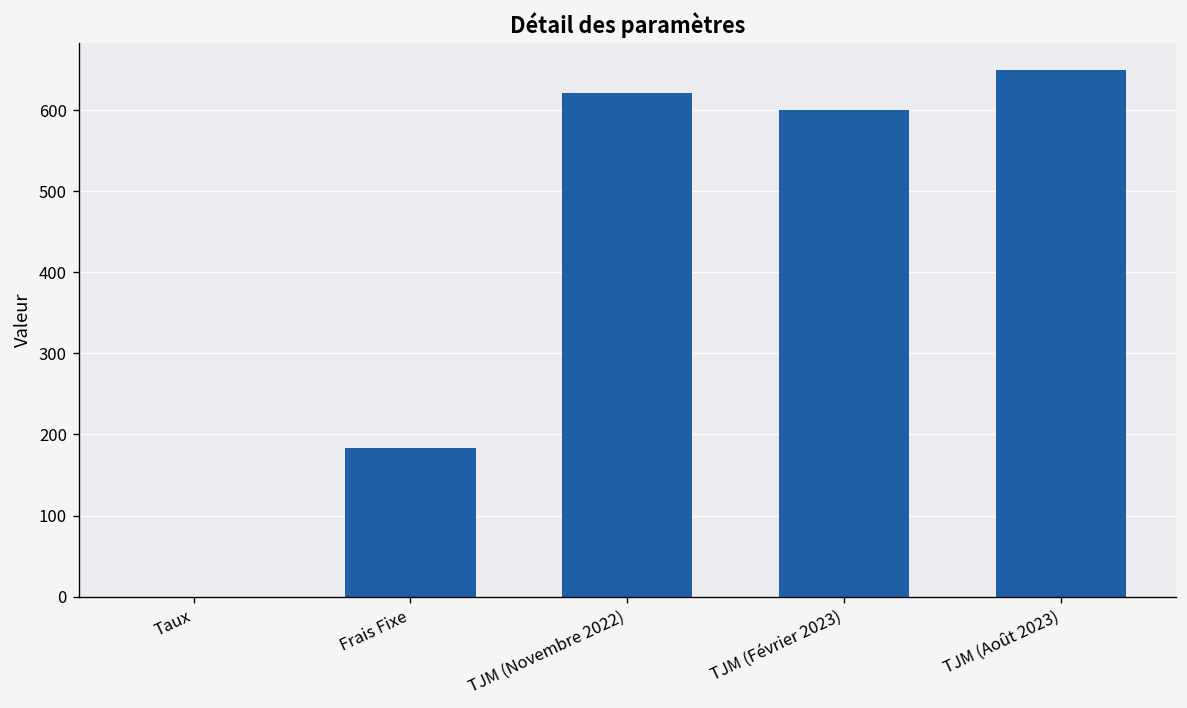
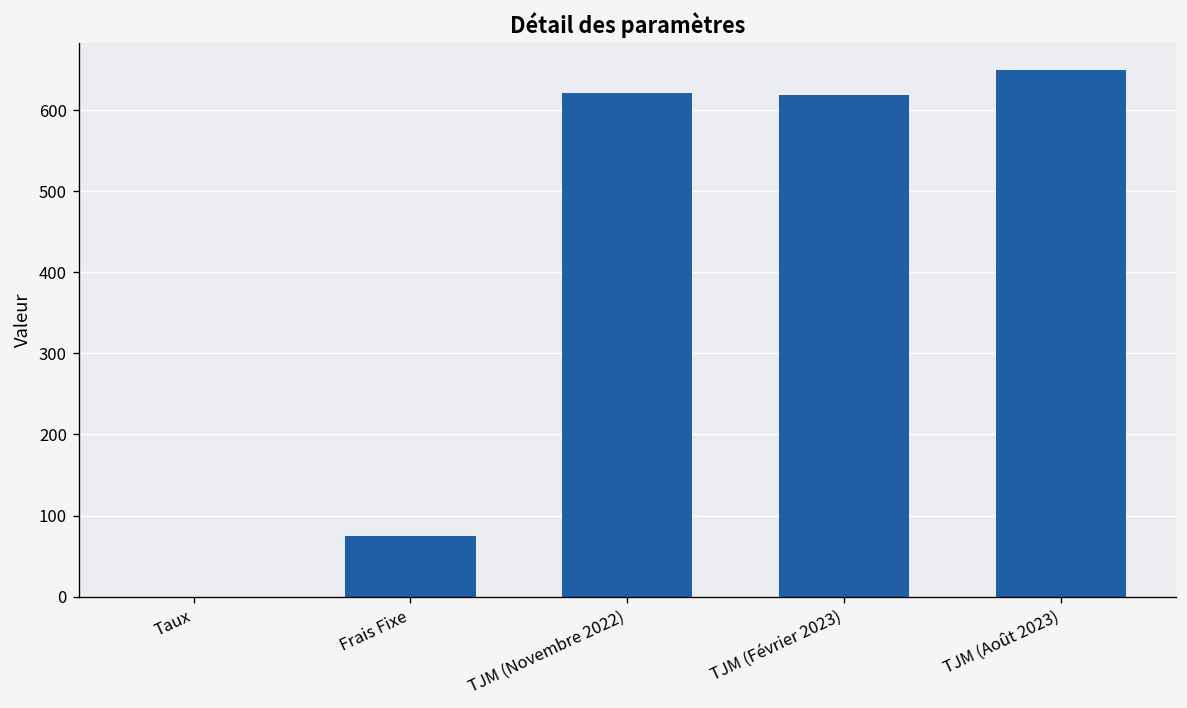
Frais Fixe: 180 -> 80
TJM (Février 2023): 600 -> 620
